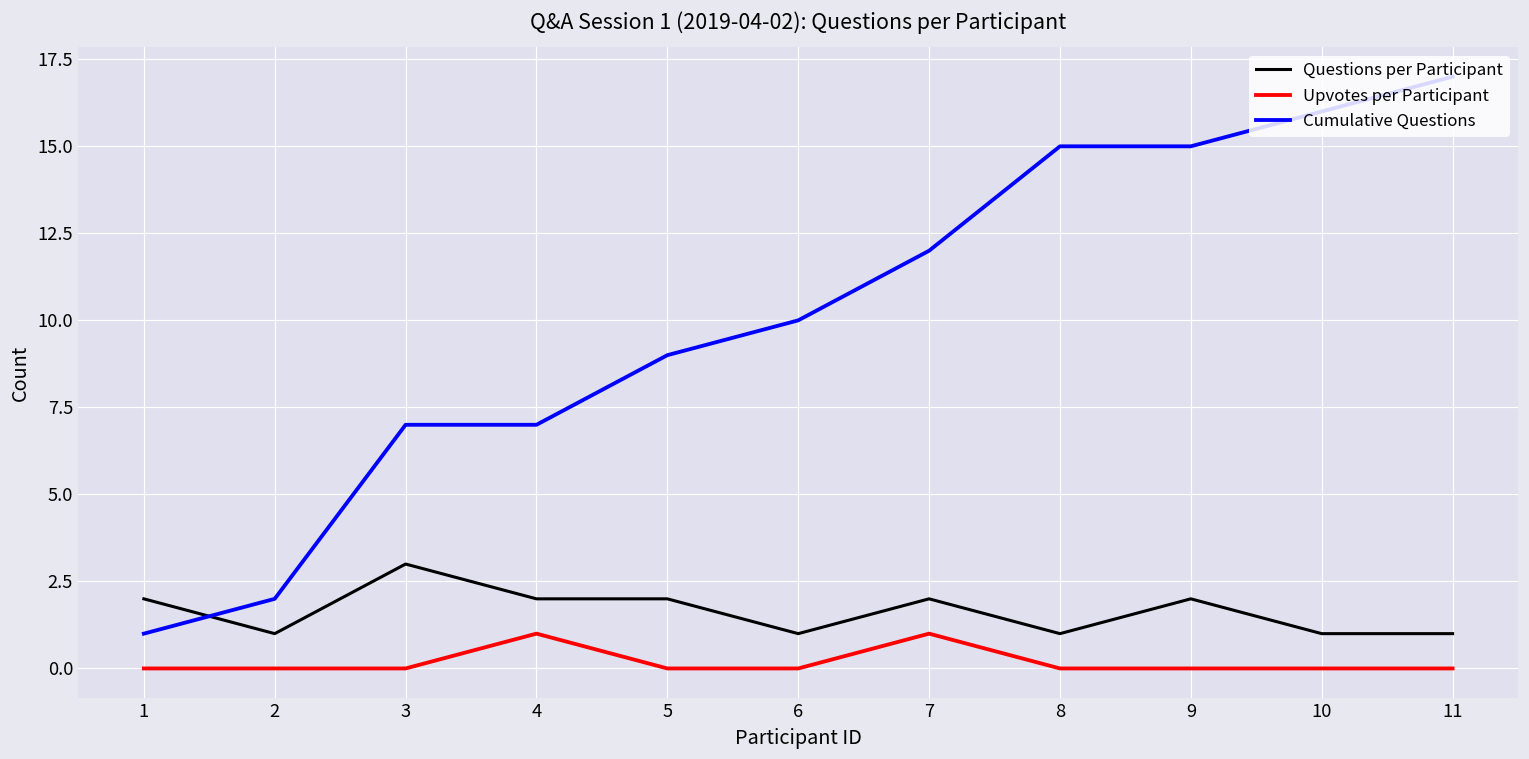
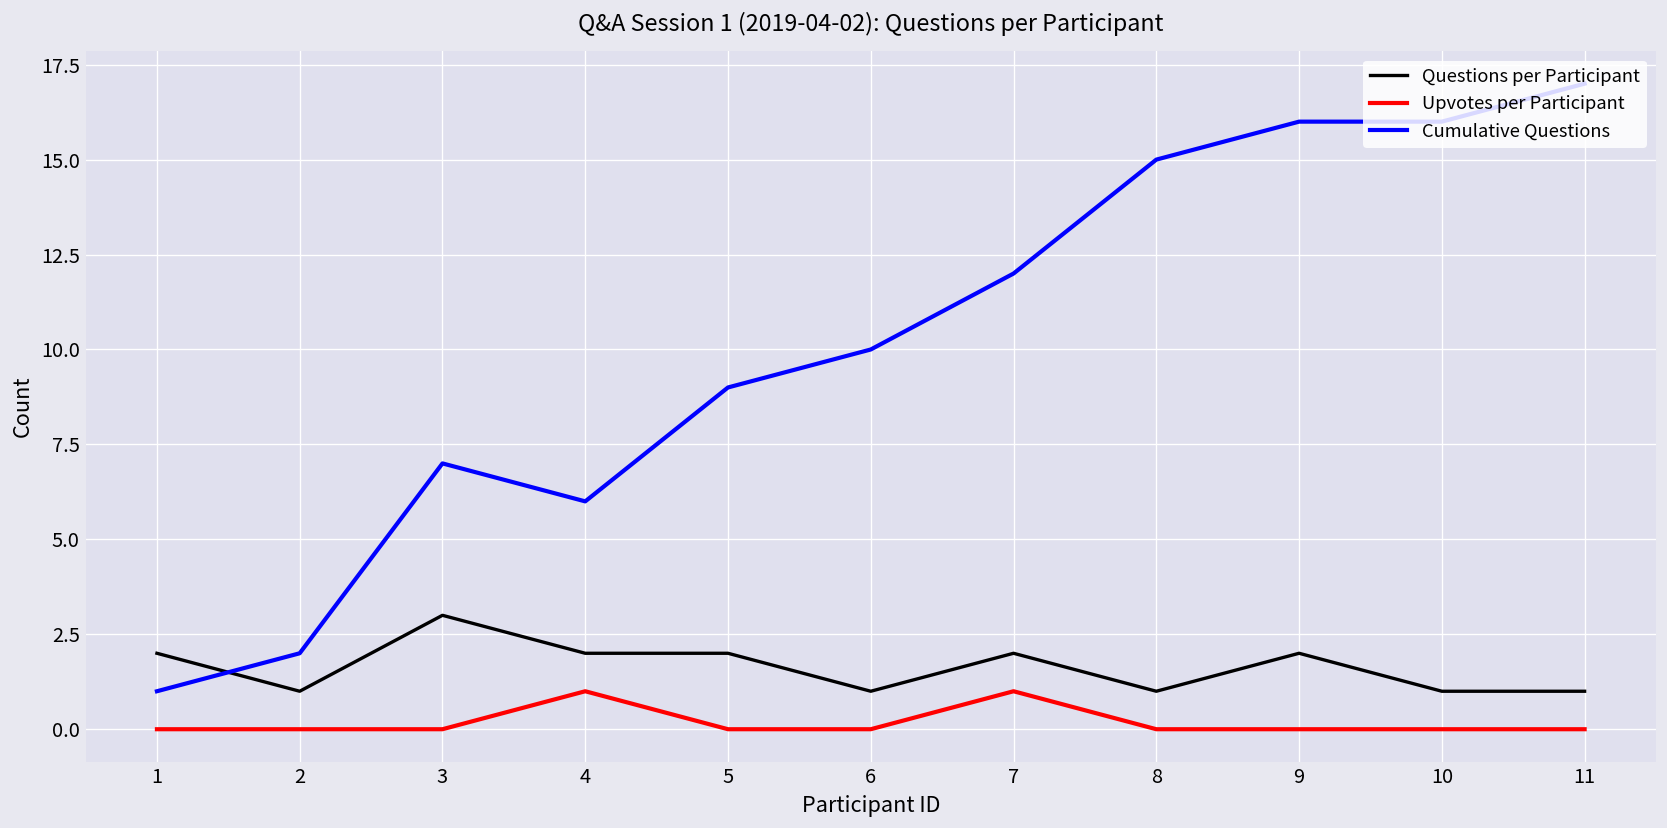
Cumulative Questions, 4: 7 -> 6
Cumulative Questions, 9: 15 -> 16
